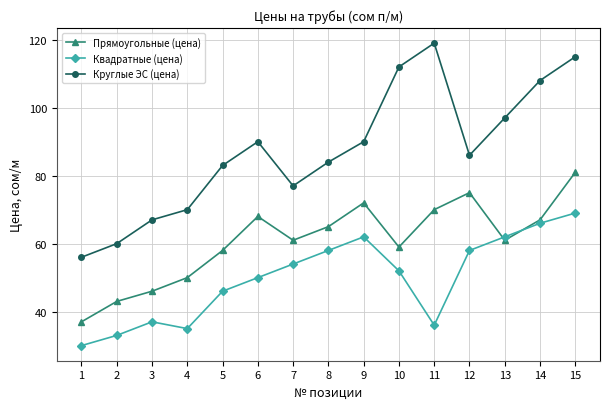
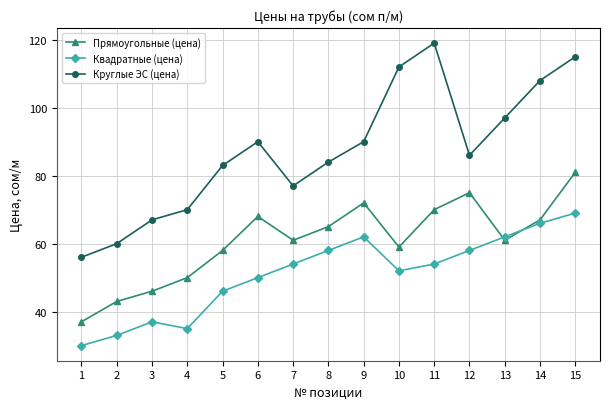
Квадратные (цена), 11: 36 -> 54
